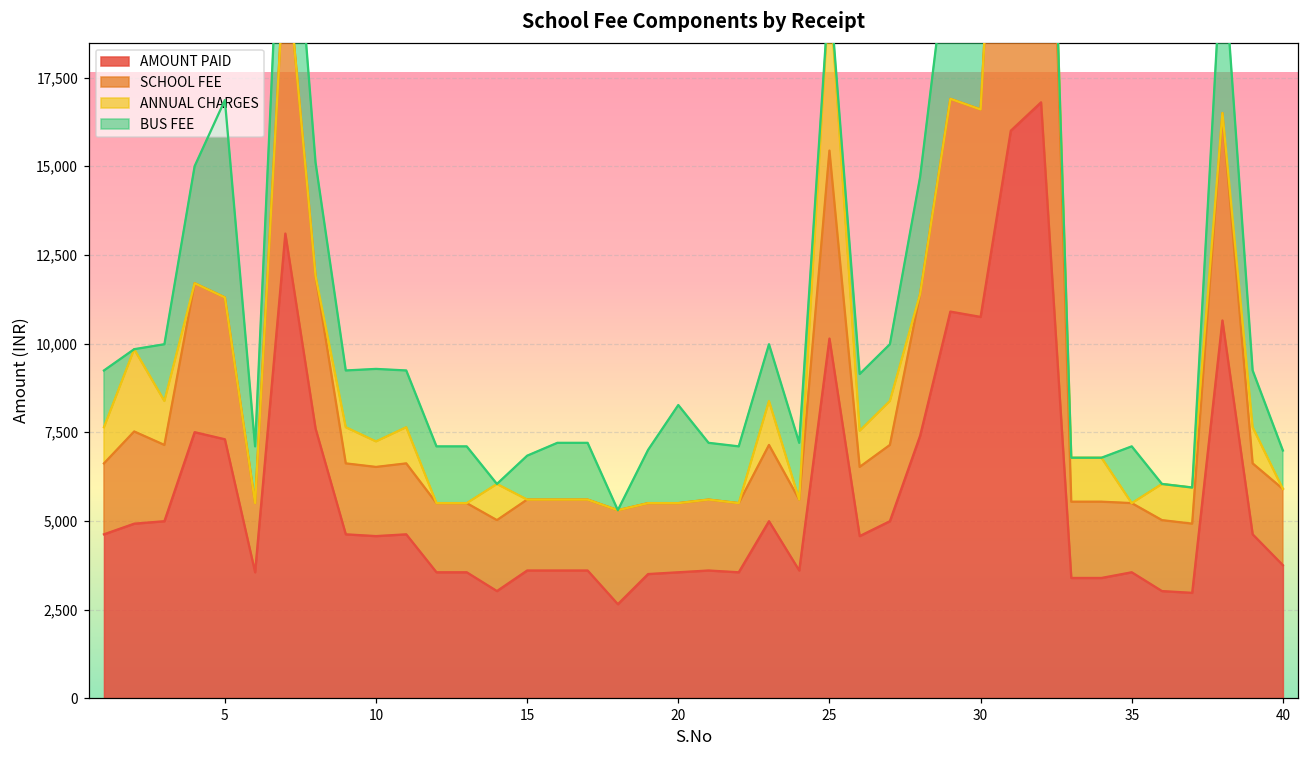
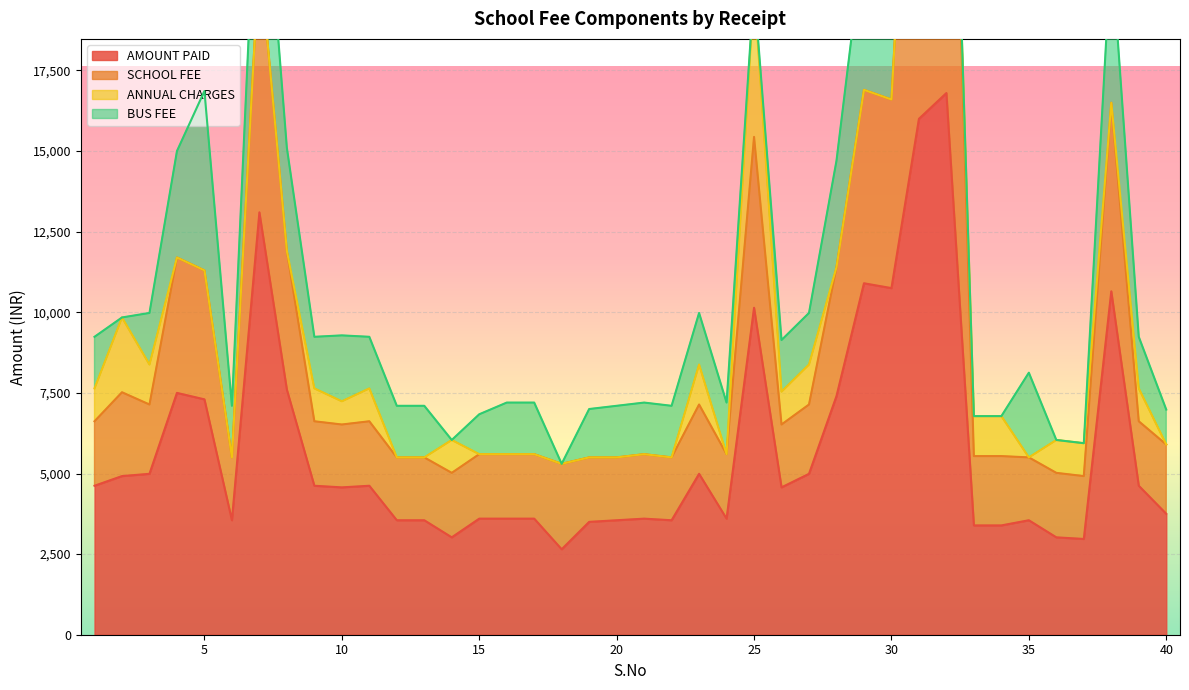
BUS FEE, 20: 2,800 -> 1,600
BUS FEE, 35: 1,600 -> 2,600
